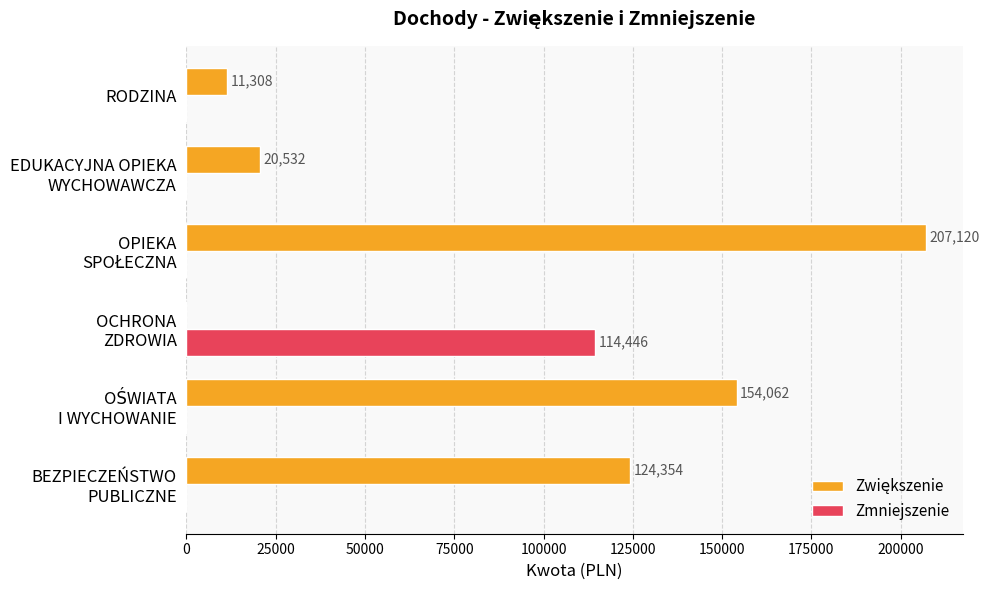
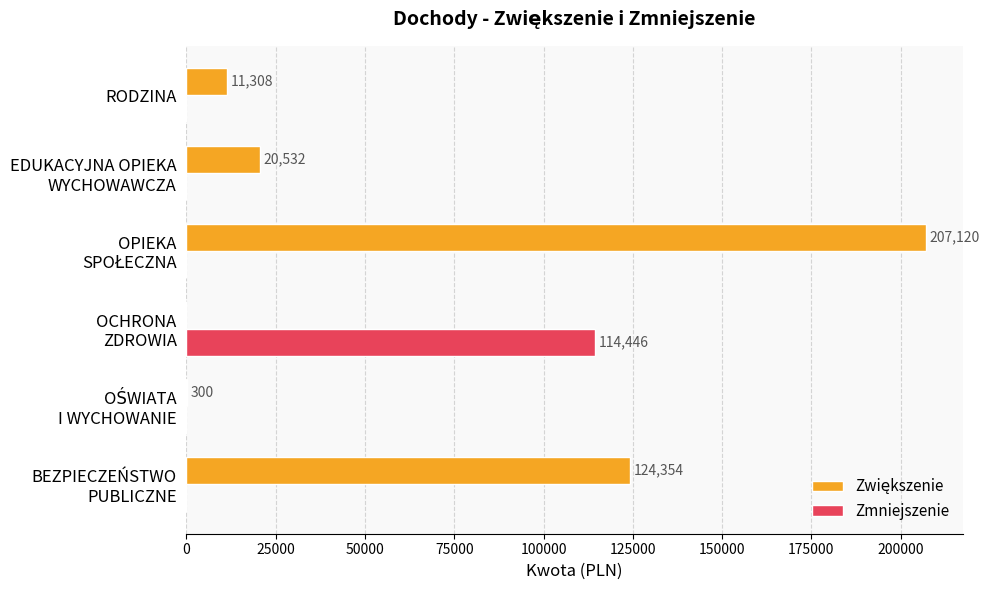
Zwiększenie, OŚWIATA I WYCHOWANIE: 154,062 -> 300
